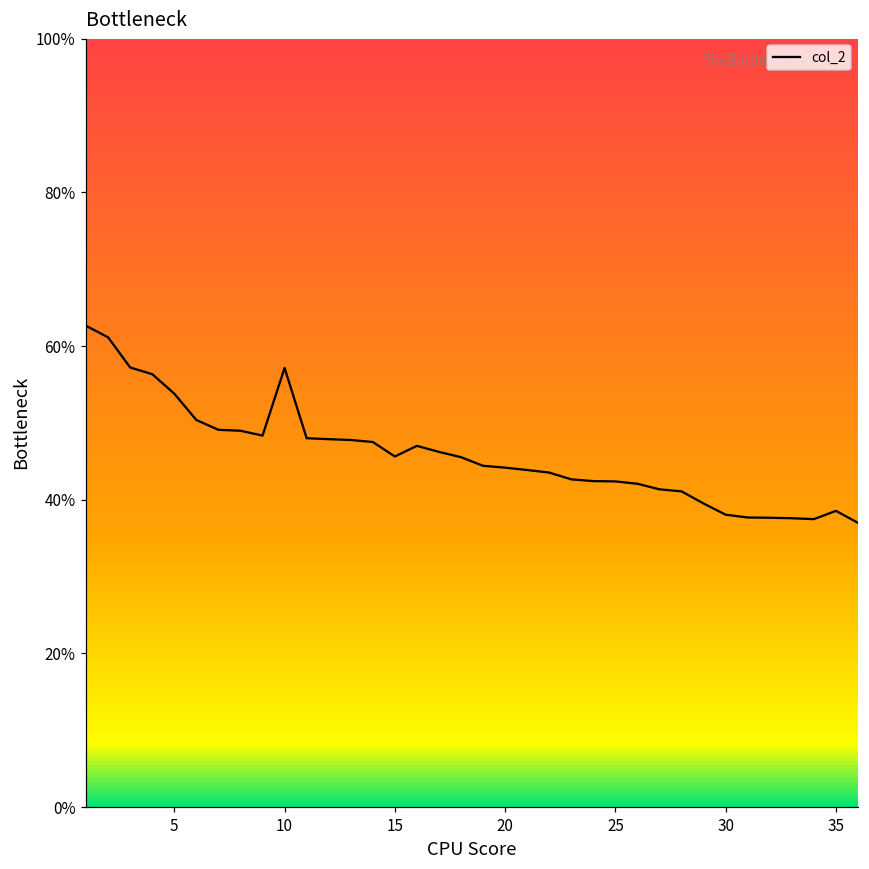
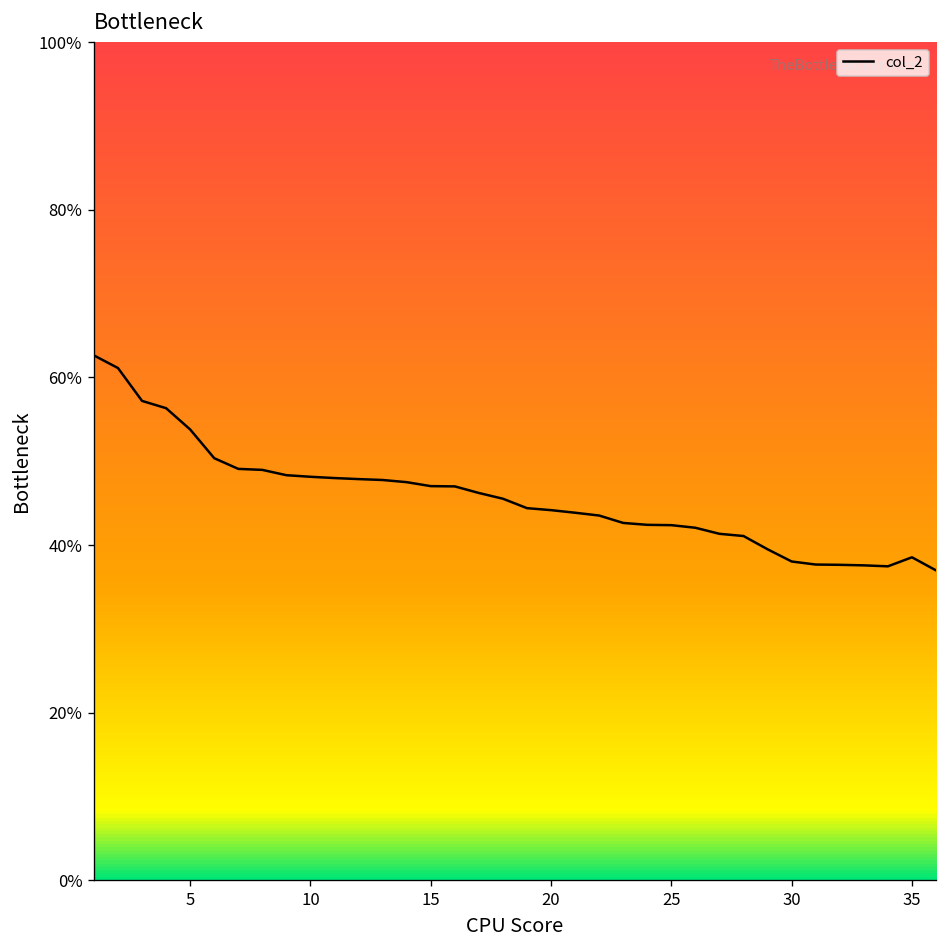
10: 57% -> 48%
15: 46% -> 47%
